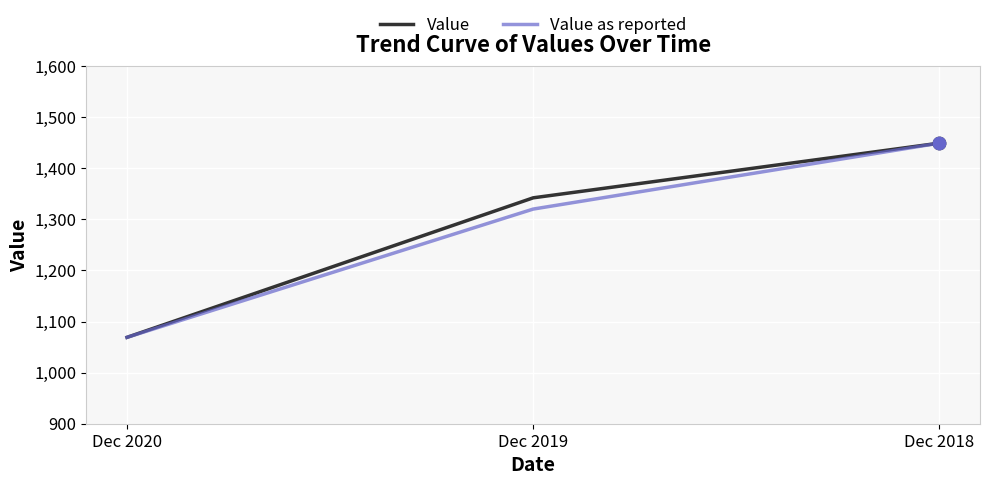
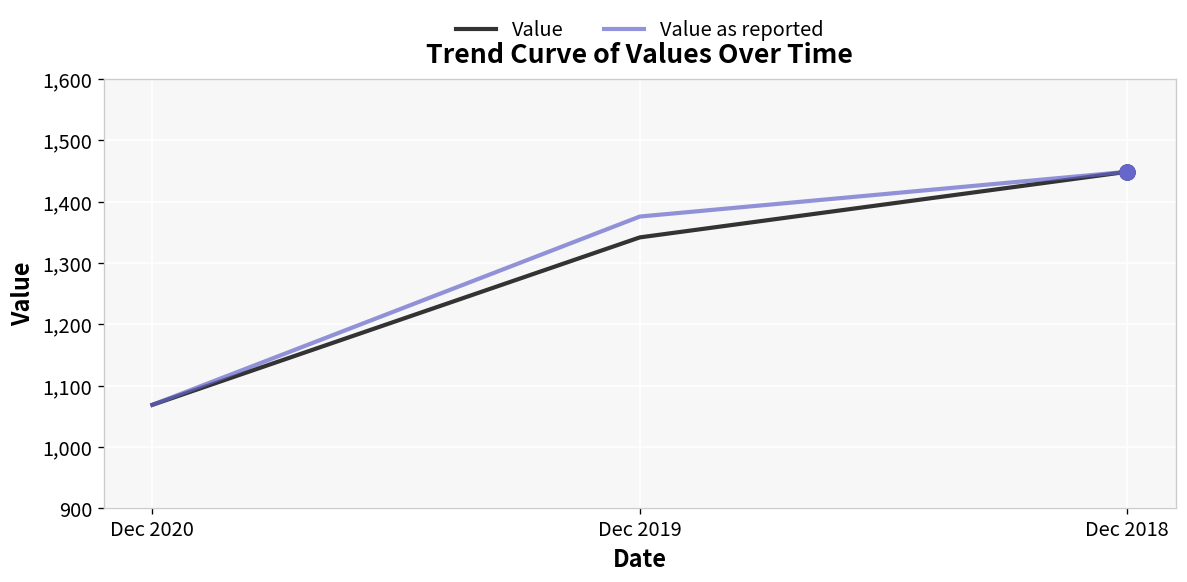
Value as reported, Dec 2019: 1,320 -> 1,380
